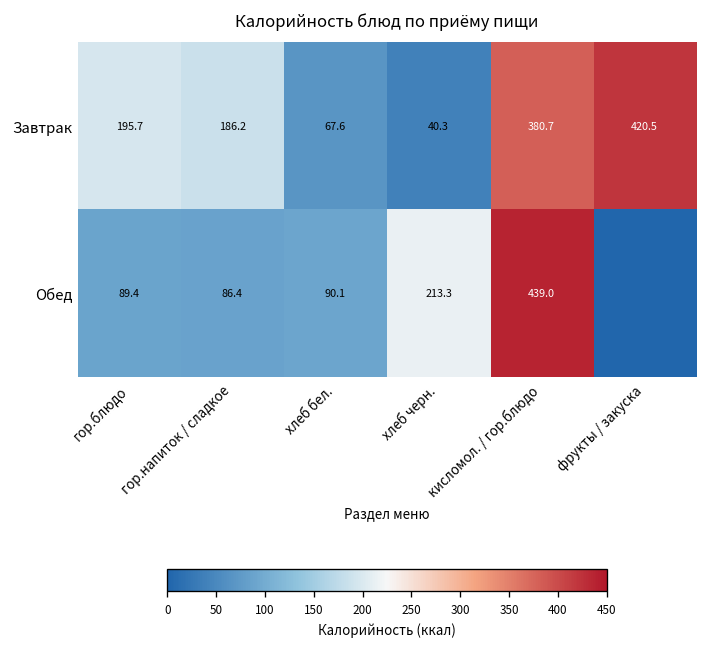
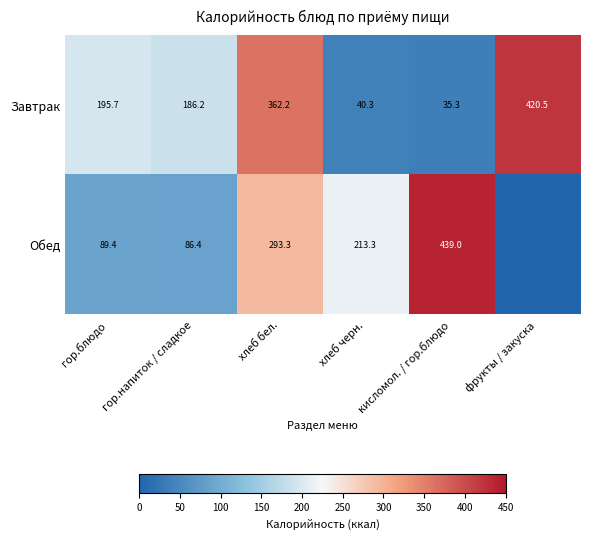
Завтрак, хлеб бел.: 67.6 -> 362.2
Завтрак, кисломол. / гор.блюдо: 380.7 -> 35.3
Обед, хлеб бел.: 90.1 -> 293.3
